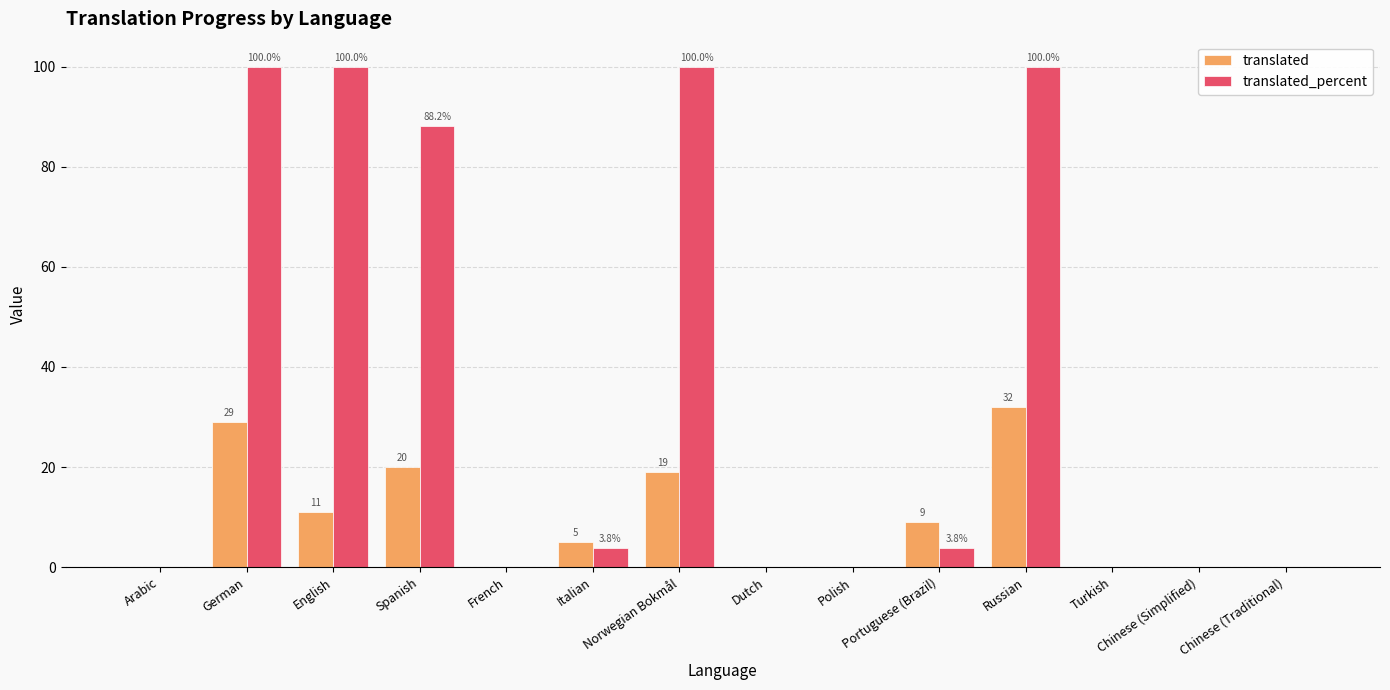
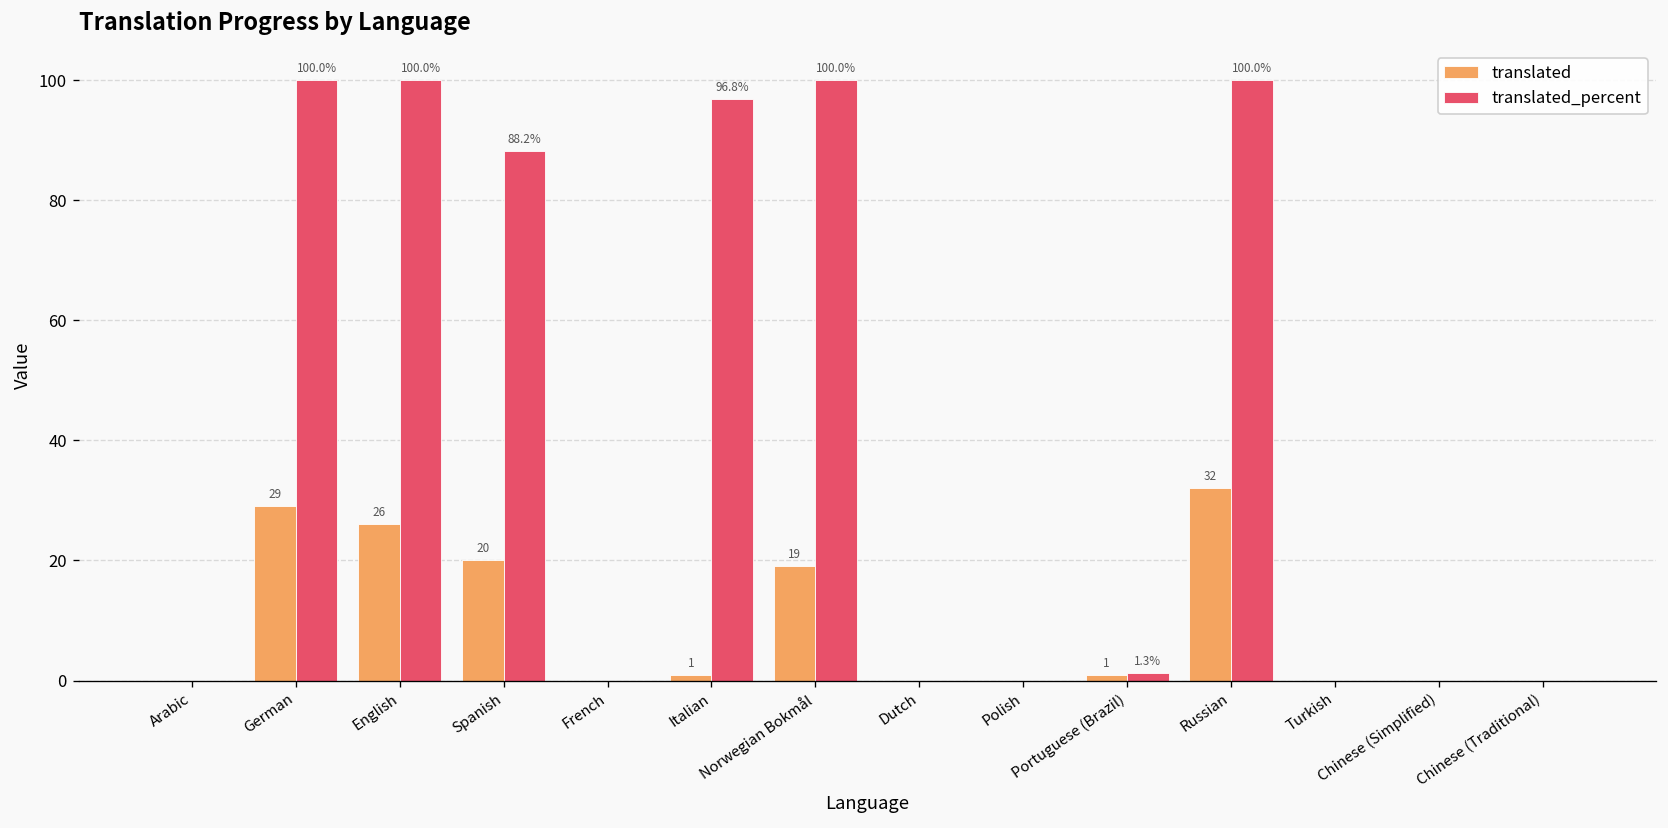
translated, English: 11 -> 26
translated, Italian: 5 -> 1
translated_percent, Italian: 3.8% -> 96.8%
translated, Portuguese (Brazil): 9 -> 1
translated_percent, Portuguese (Brazil): 3.8% -> 1.3%
